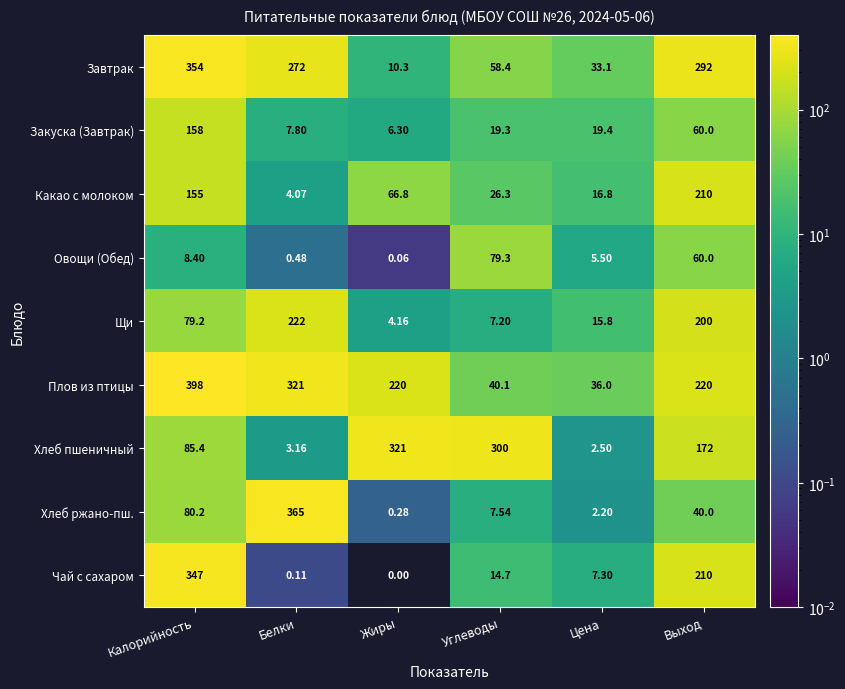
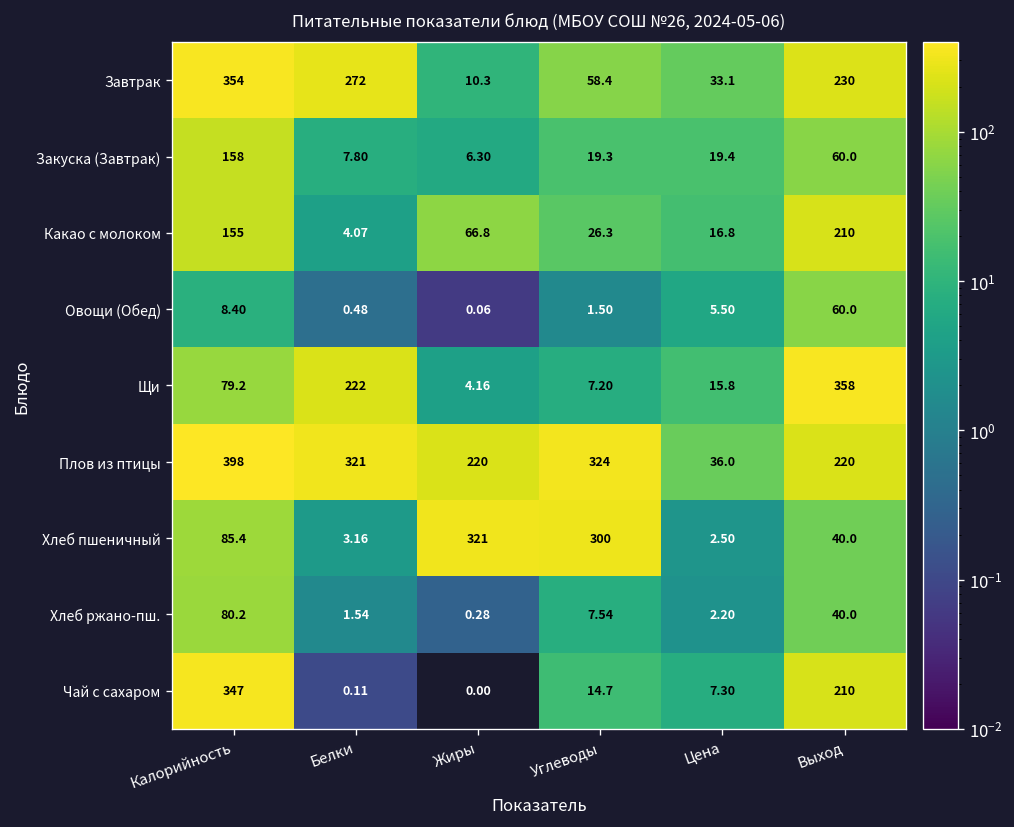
Завтрак, Выход: 292 -> 230
Овощи (Обед), Углеводы: 79.3 -> 1.50
Щи, Выход: 200 -> 358
Плов из птицы, Углеводы: 40.1 -> 324
Хлеб пшеничный, Выход: 172 -> 40.0
Хлеб ржано-пш., Белки: 365 -> 1.54
